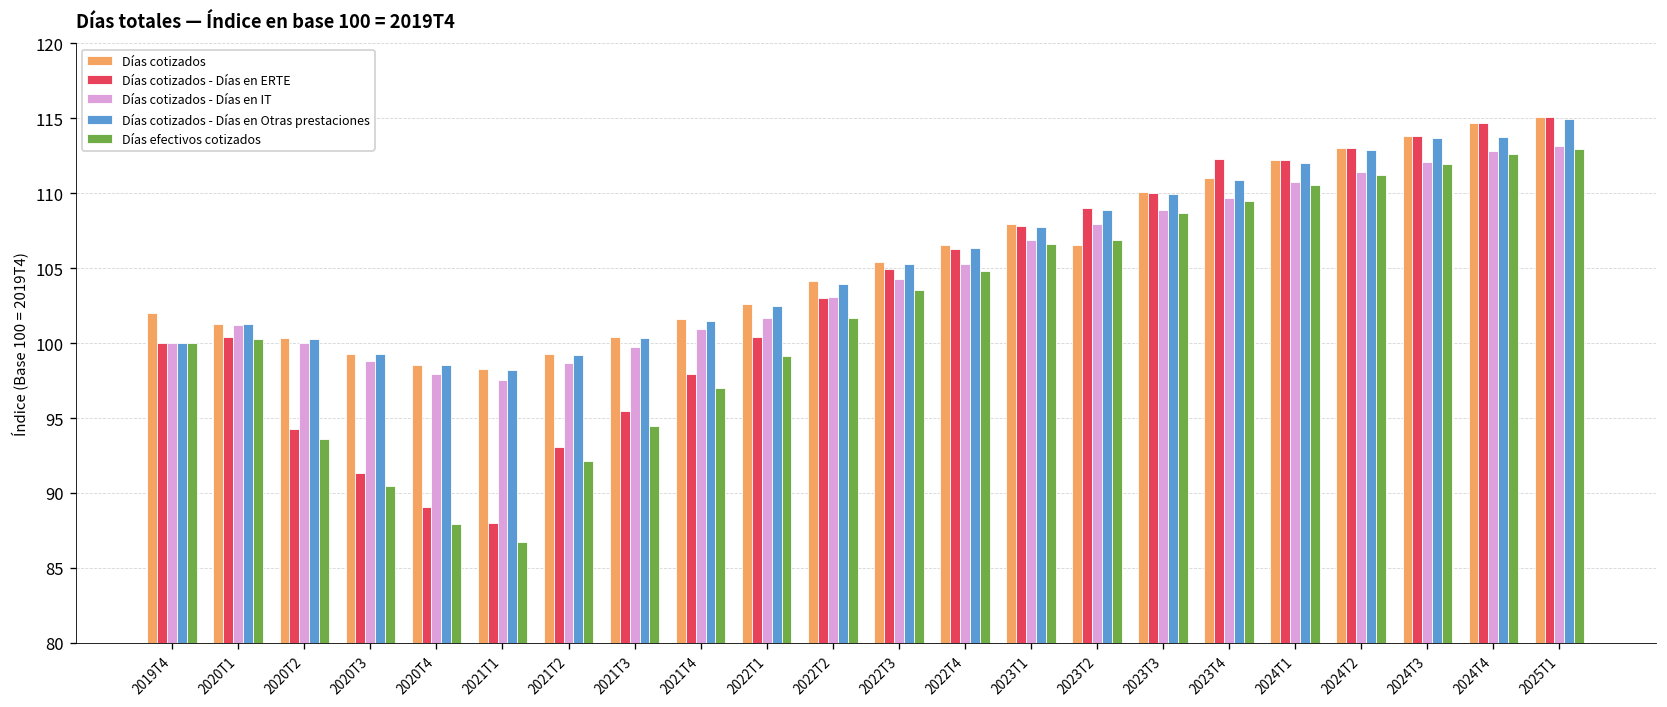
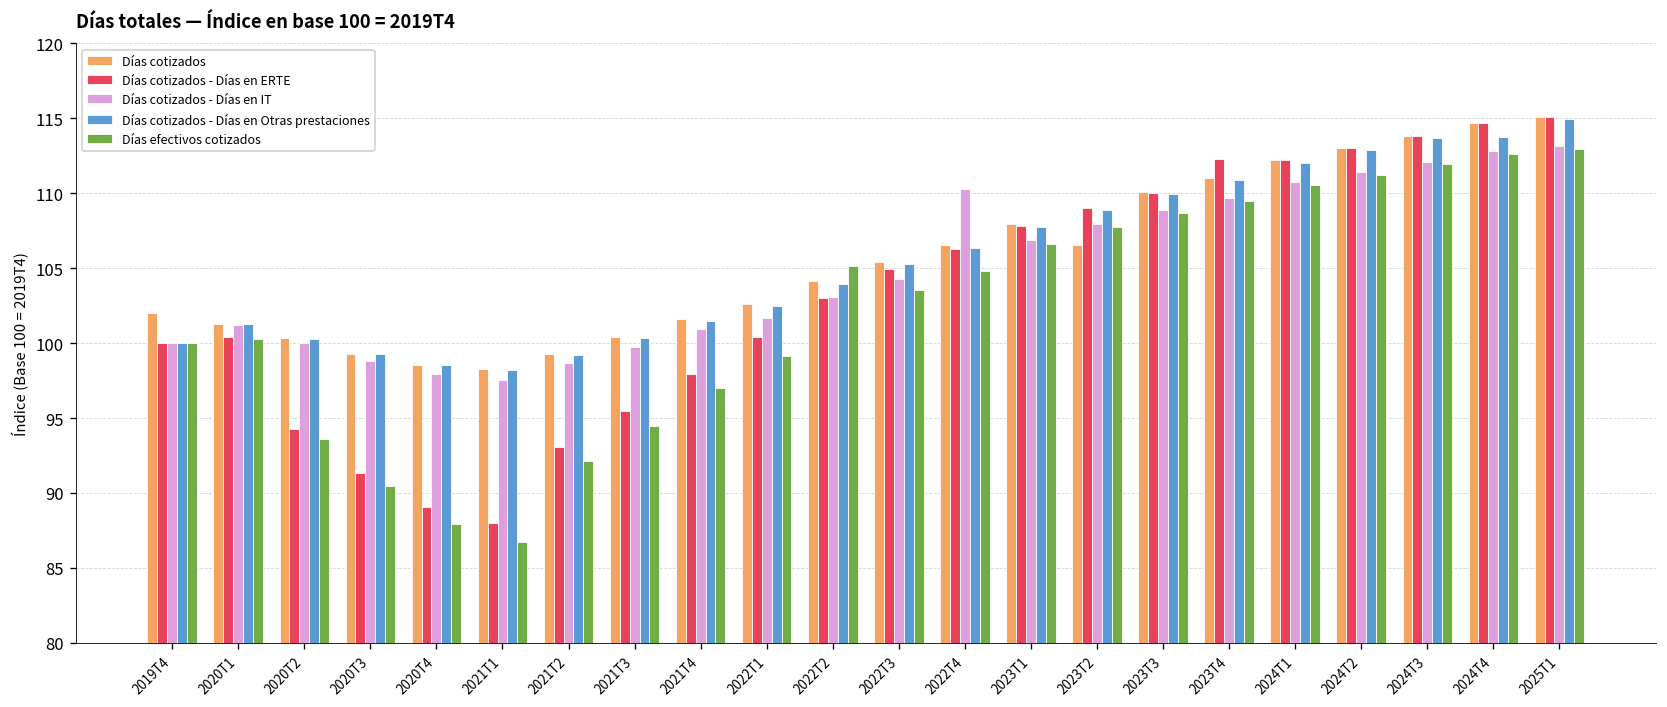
Días efectivos cotizados, 2022T2: 101.7 -> 105.1
Días cotizados - Días en IT, 2022T4: 105.3 -> 110.3
Días efectivos cotizados, 2023T2: 106.9 -> 107.7
